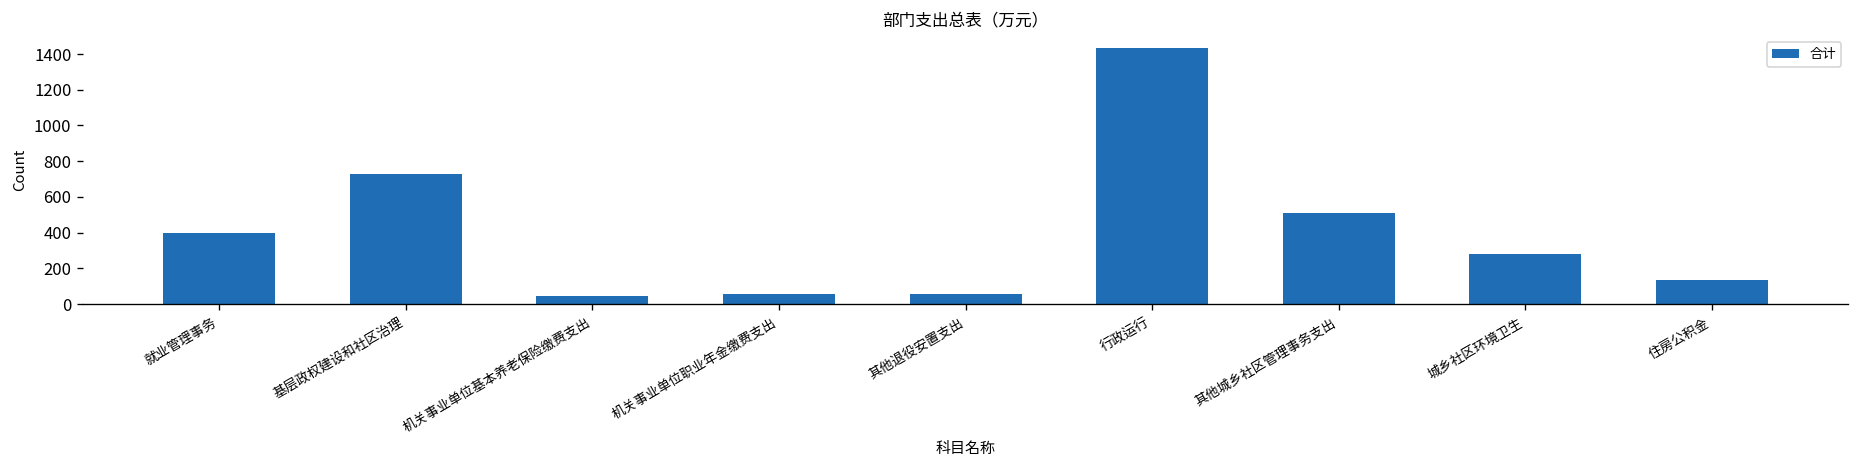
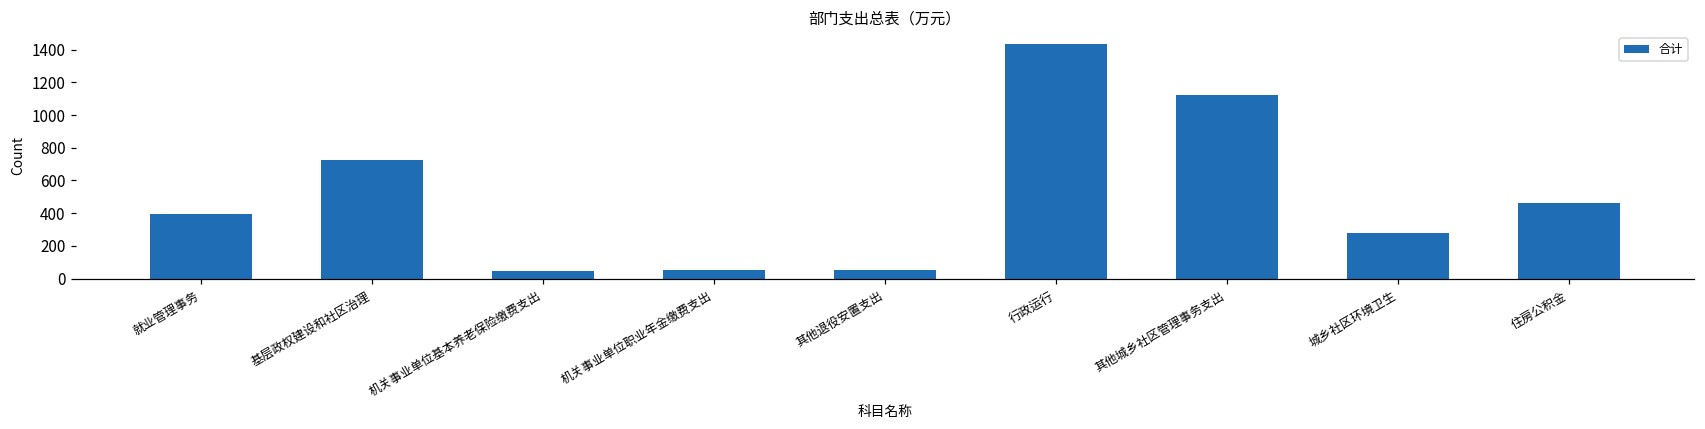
其他城乡社区管理事务支出: 510 -> 1120
住房公积金: 130 -> 470
